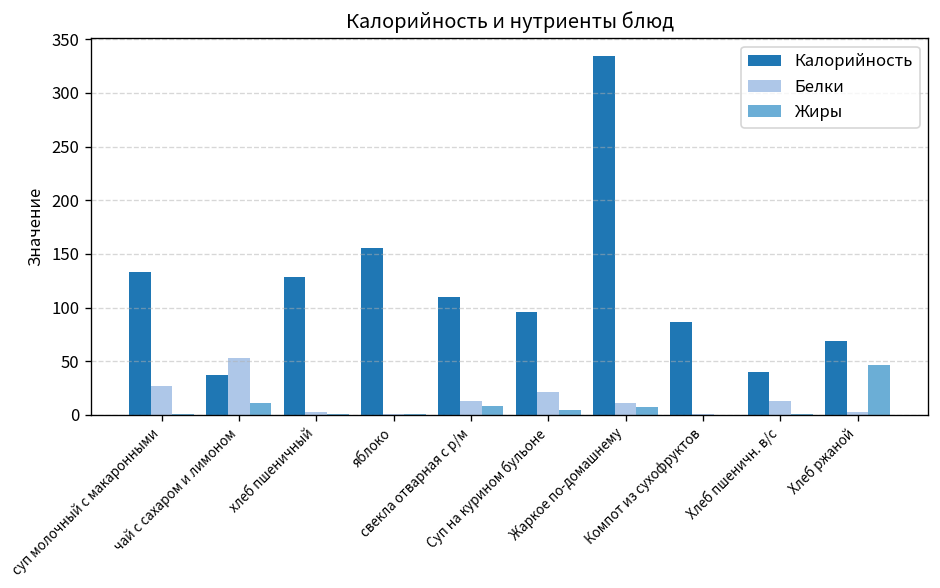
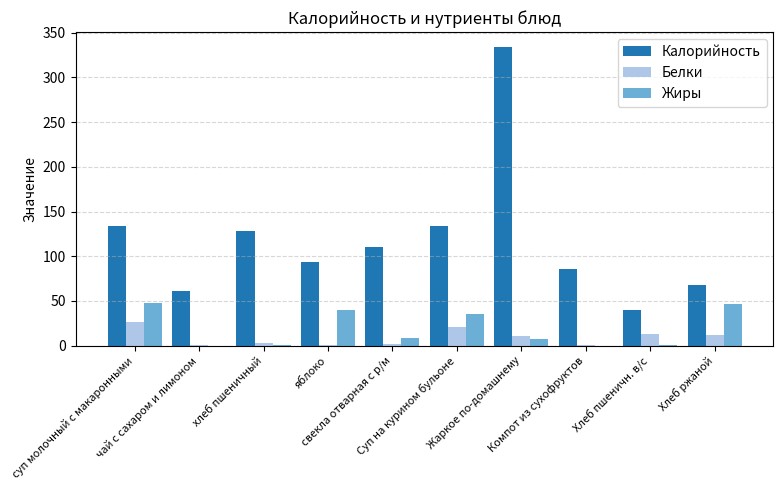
Жиры, суп молочный с макаронными: 0 -> 50
Калорийность, чай с сахаром и лимоном: 40 -> 60
Белки, чай с сахаром и лимоном: 50 -> 0
Жиры, чай с сахаром и лимоном: 10 -> 0
Калорийность, яблоко: 160 -> 90
Жиры, яблоко: 0 -> 40
Белки, свекла отварная с р/м: 10 -> 0
Калорийность, Суп на курином бульоне: 100 -> 130
Жиры, Суп на курином бульоне: 0 -> 40
Белки, Хлеб ржаной: 0 -> 10
